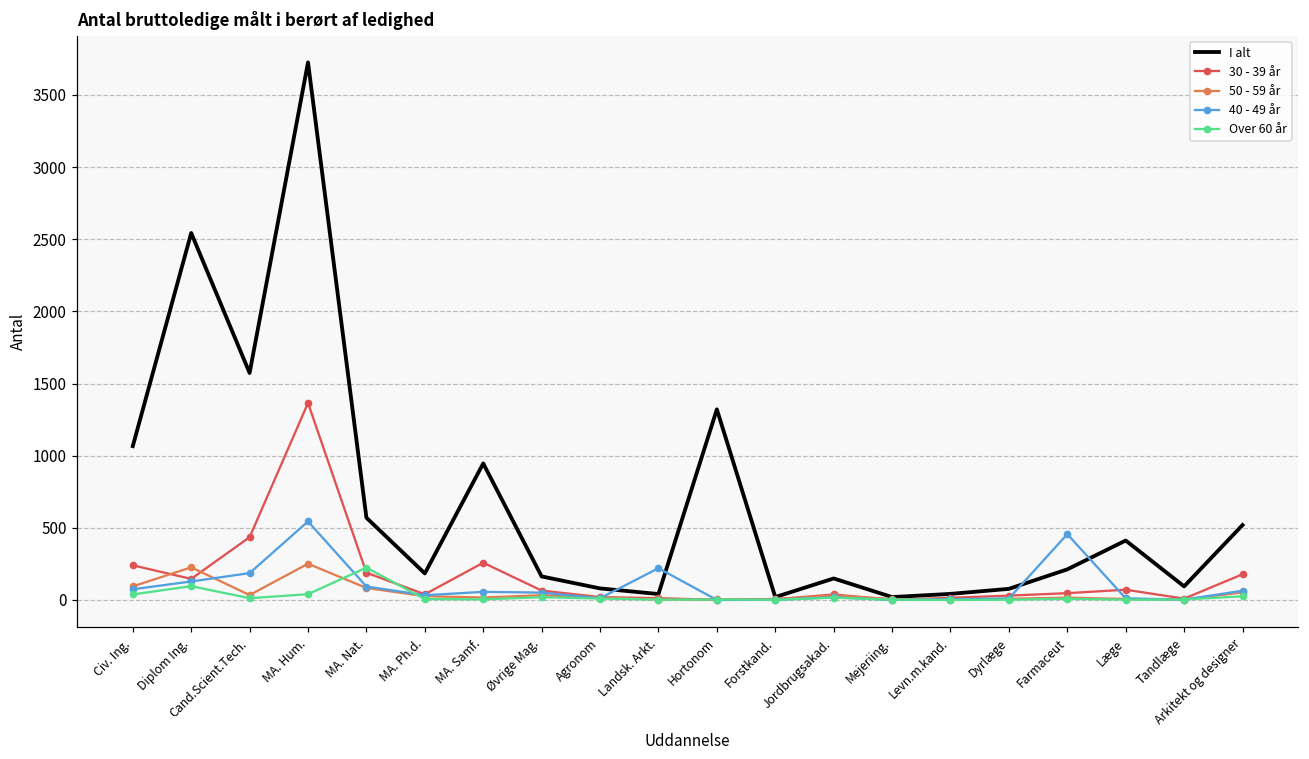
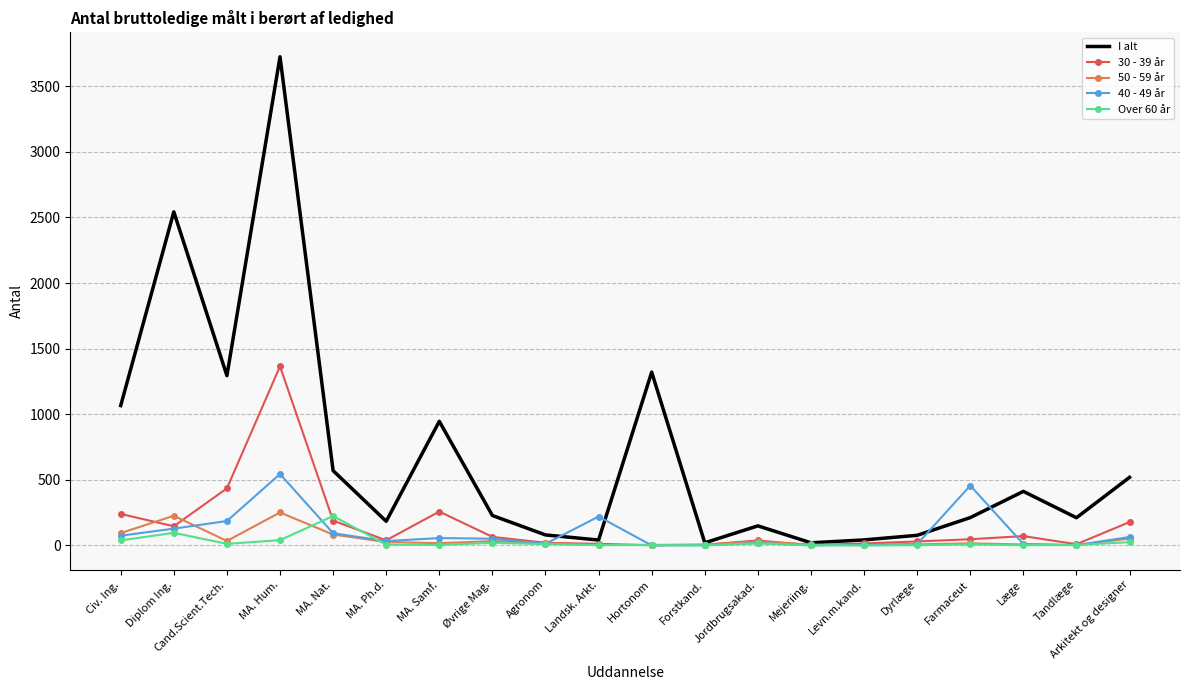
I alt, Cand.Scient.Tech.: 1570 -> 1290
I alt, Øvrige Mag.: 160 -> 230
I alt, Tandlæge: 90 -> 210
